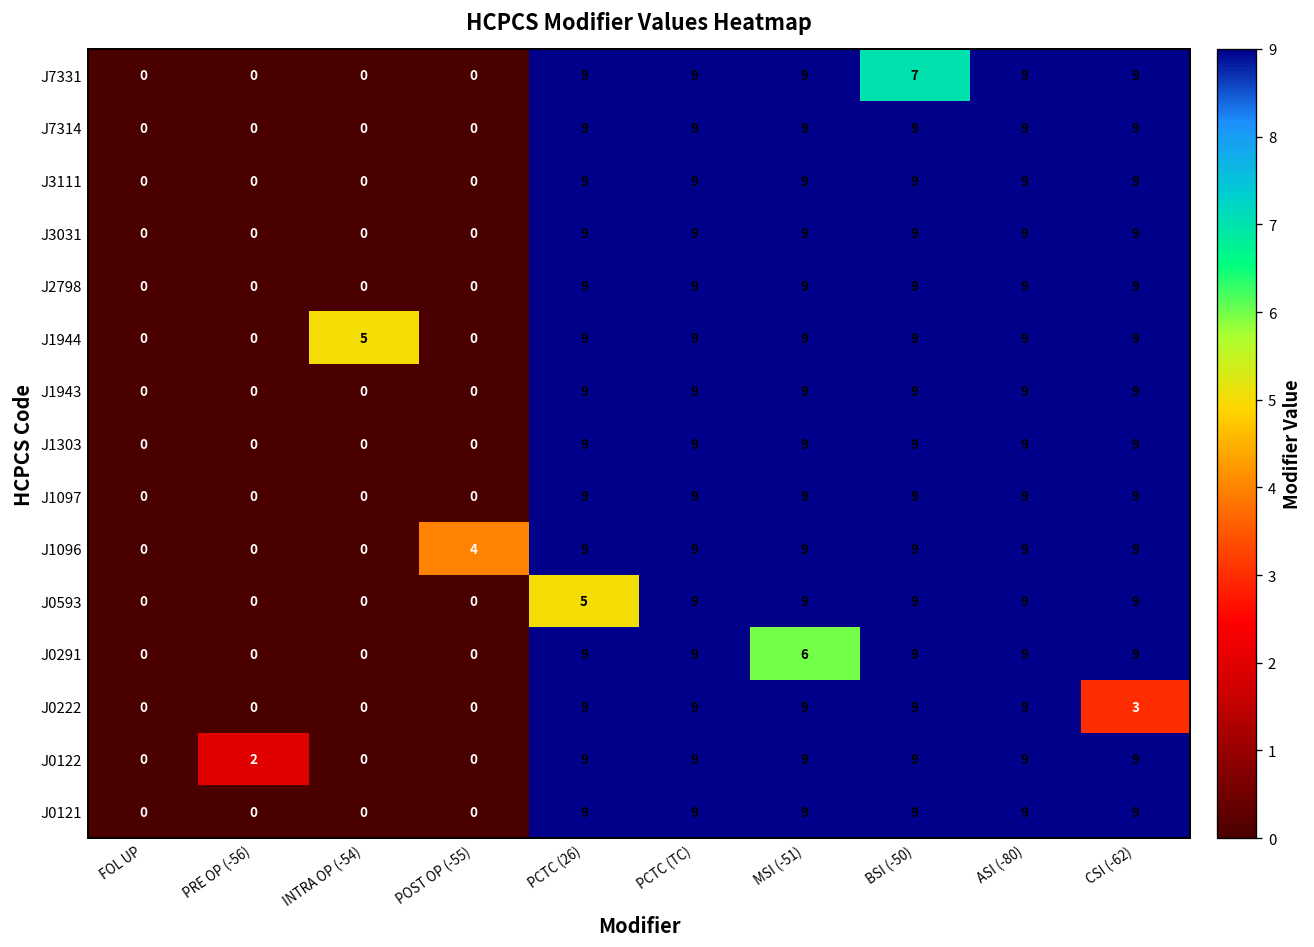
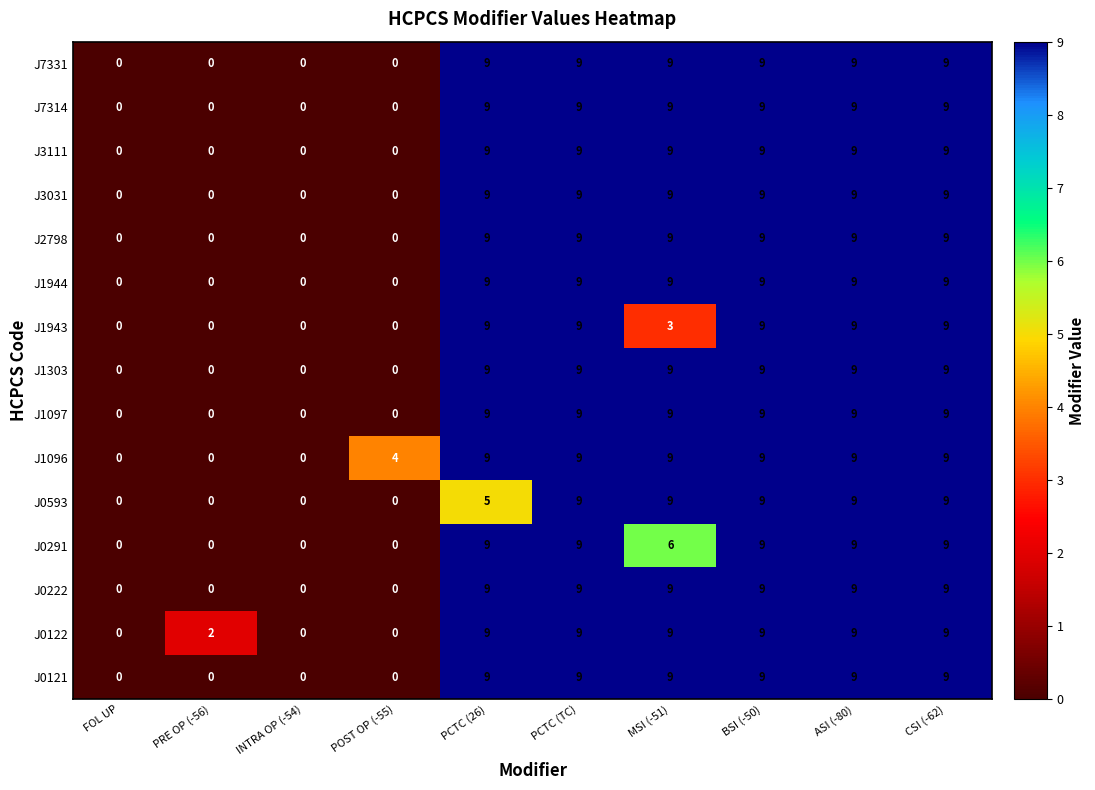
J7331, BSI (-50): 7 -> 9
J1944, INTRA OP (-54): 5 -> 0
J1943, MSI (-51): 9 -> 3
J0222, CSI (-62): 3 -> 9
